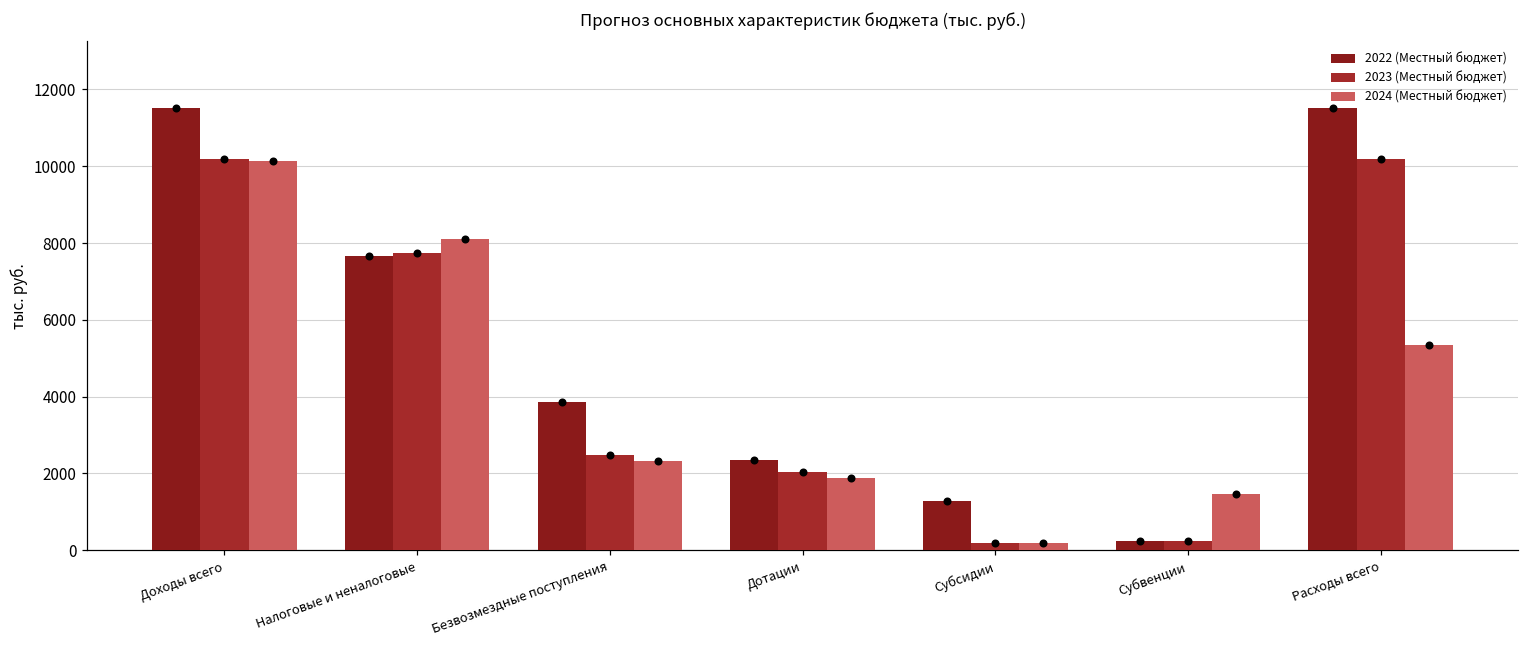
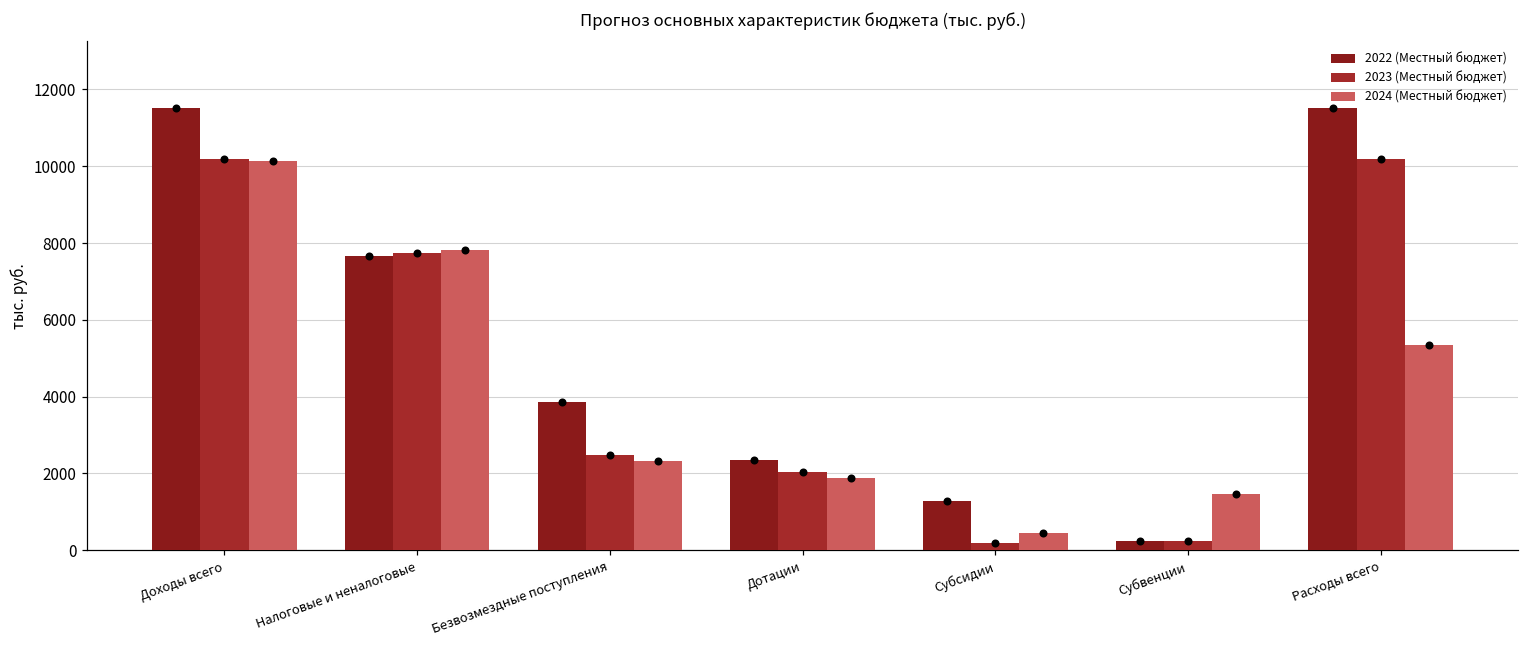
2024 (Местный бюджет), Налоговые и неналоговые: 8100 -> 7800
2024 (Местный бюджет), Субсидии: 200 -> 500
